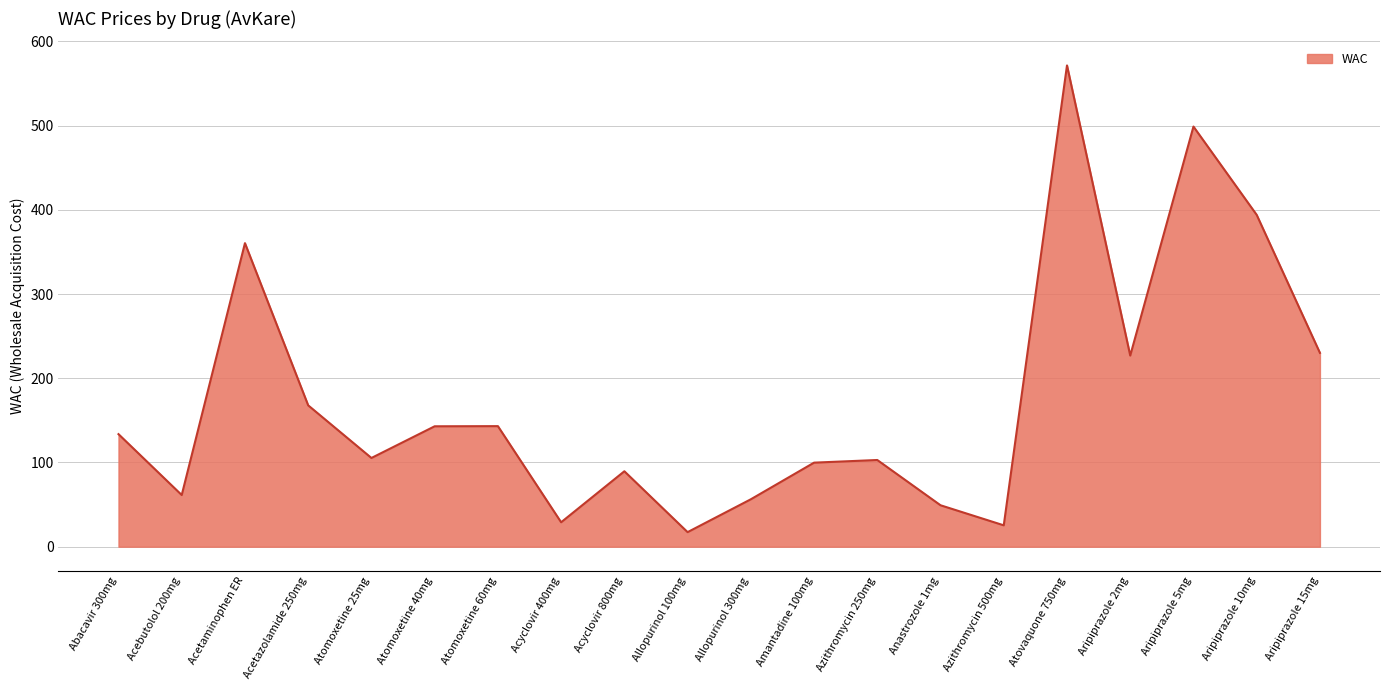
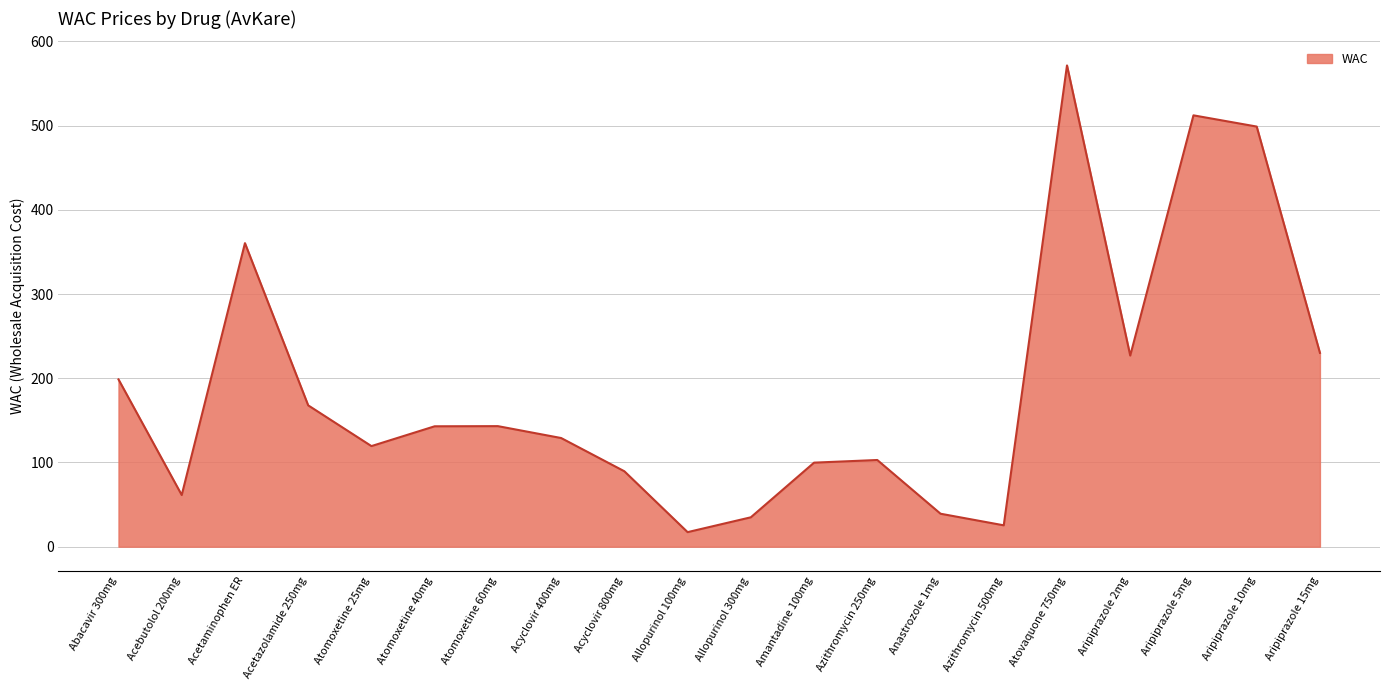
Abacavir 300mg: 130 -> 200
Atomoxetine 25mg: 110 -> 120
Acyclovir 400mg: 30 -> 130
Allopurinol 300mg: 60 -> 30
Anastrozole 1mg: 50 -> 40
Aripiprazole 5mg: 500 -> 510
Aripiprazole 10mg: 390 -> 500
